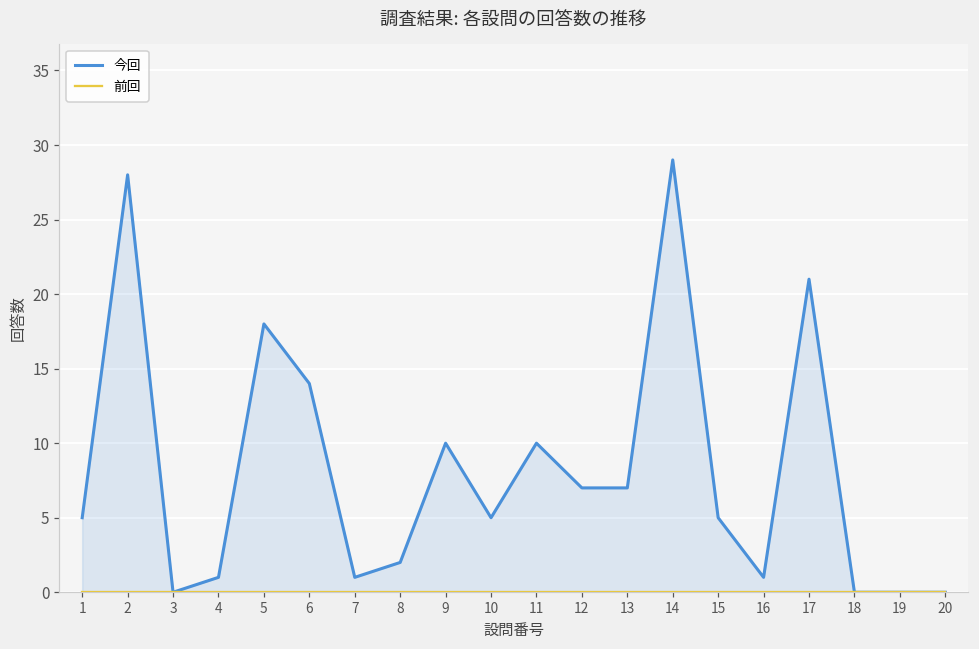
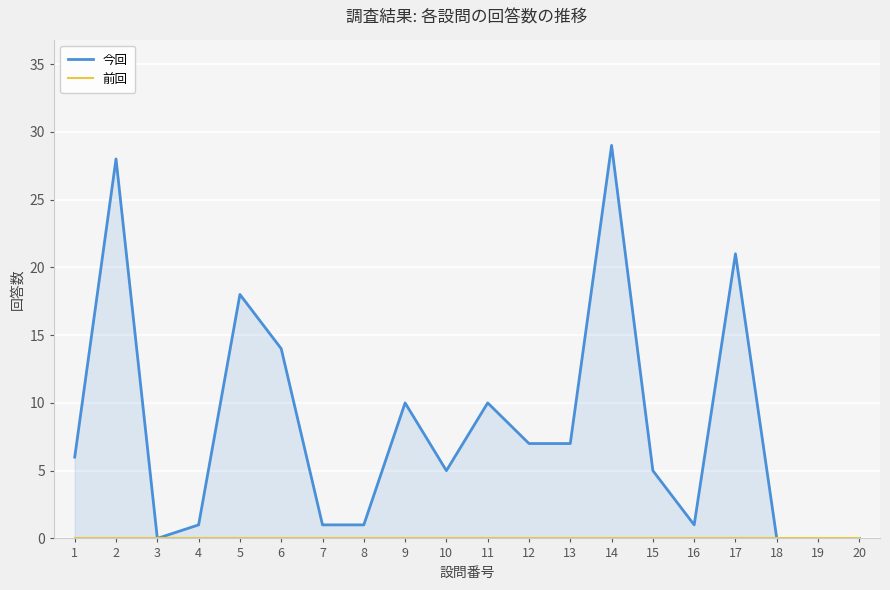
今回, 1: 5 -> 6
今回, 8: 2 -> 1
